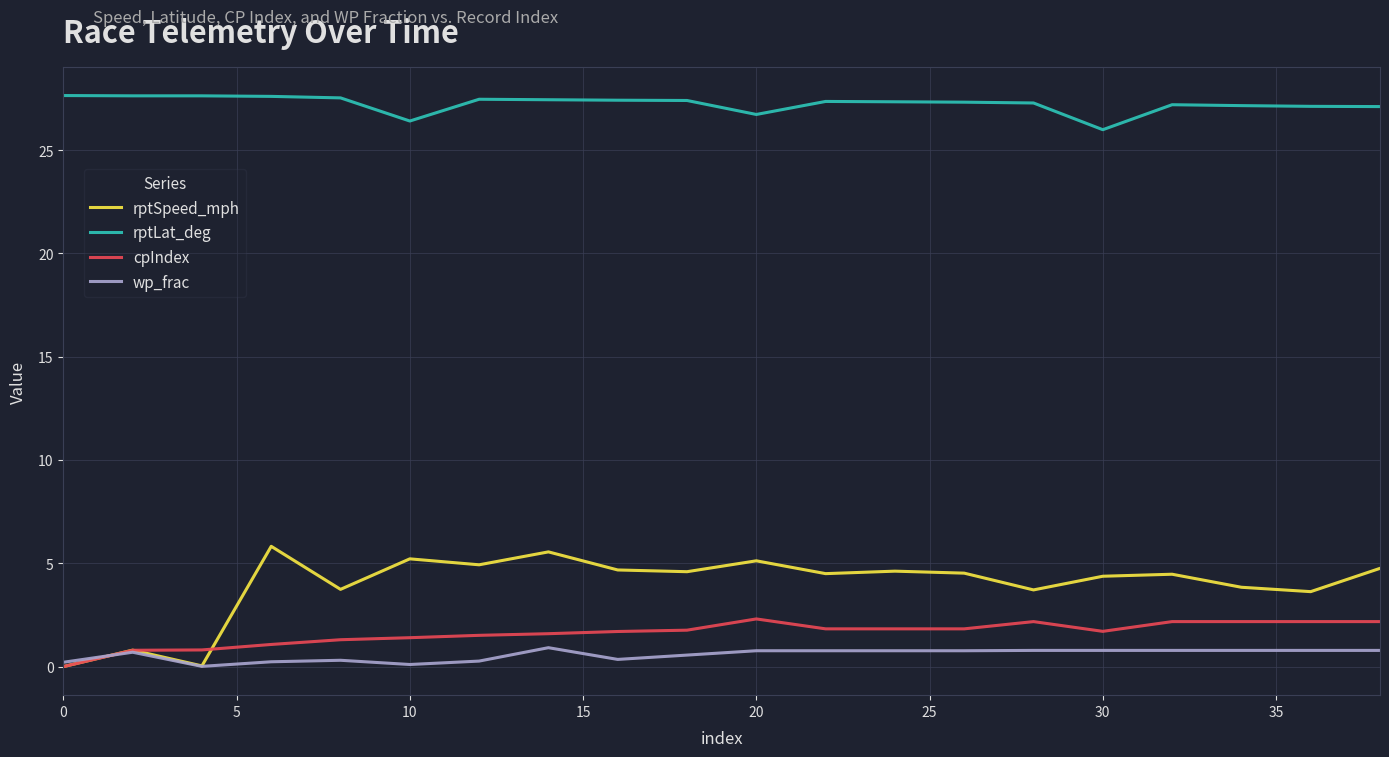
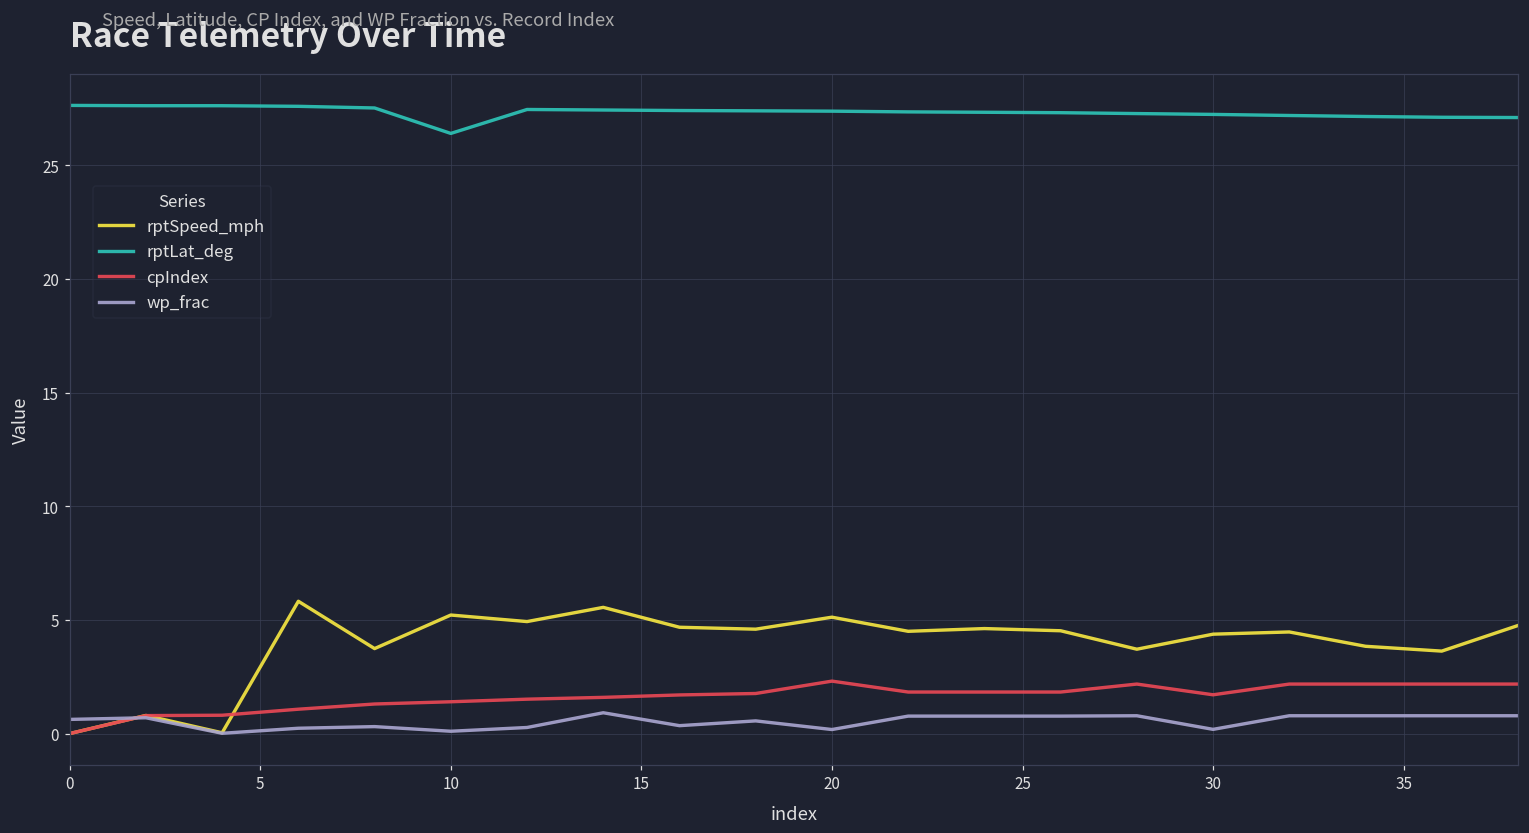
wp_frac, 0: 0.2 -> 0.6
rptLat_deg, 20: 26.7 -> 27.4
wp_frac, 20: 0.8 -> 0.2
rptLat_deg, 30: 26.0 -> 27.2
wp_frac, 30: 0.8 -> 0.2
